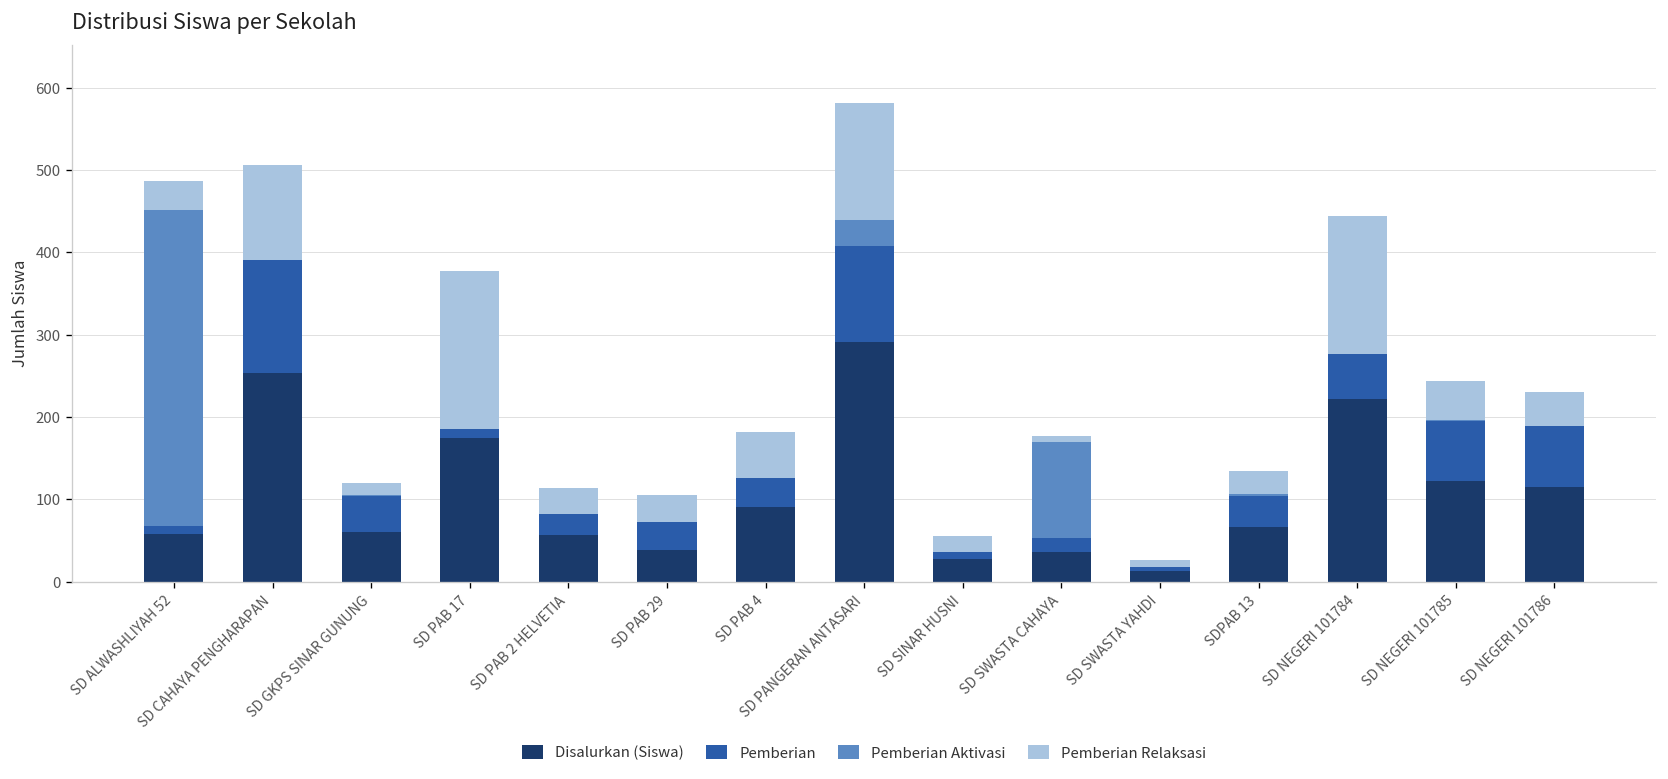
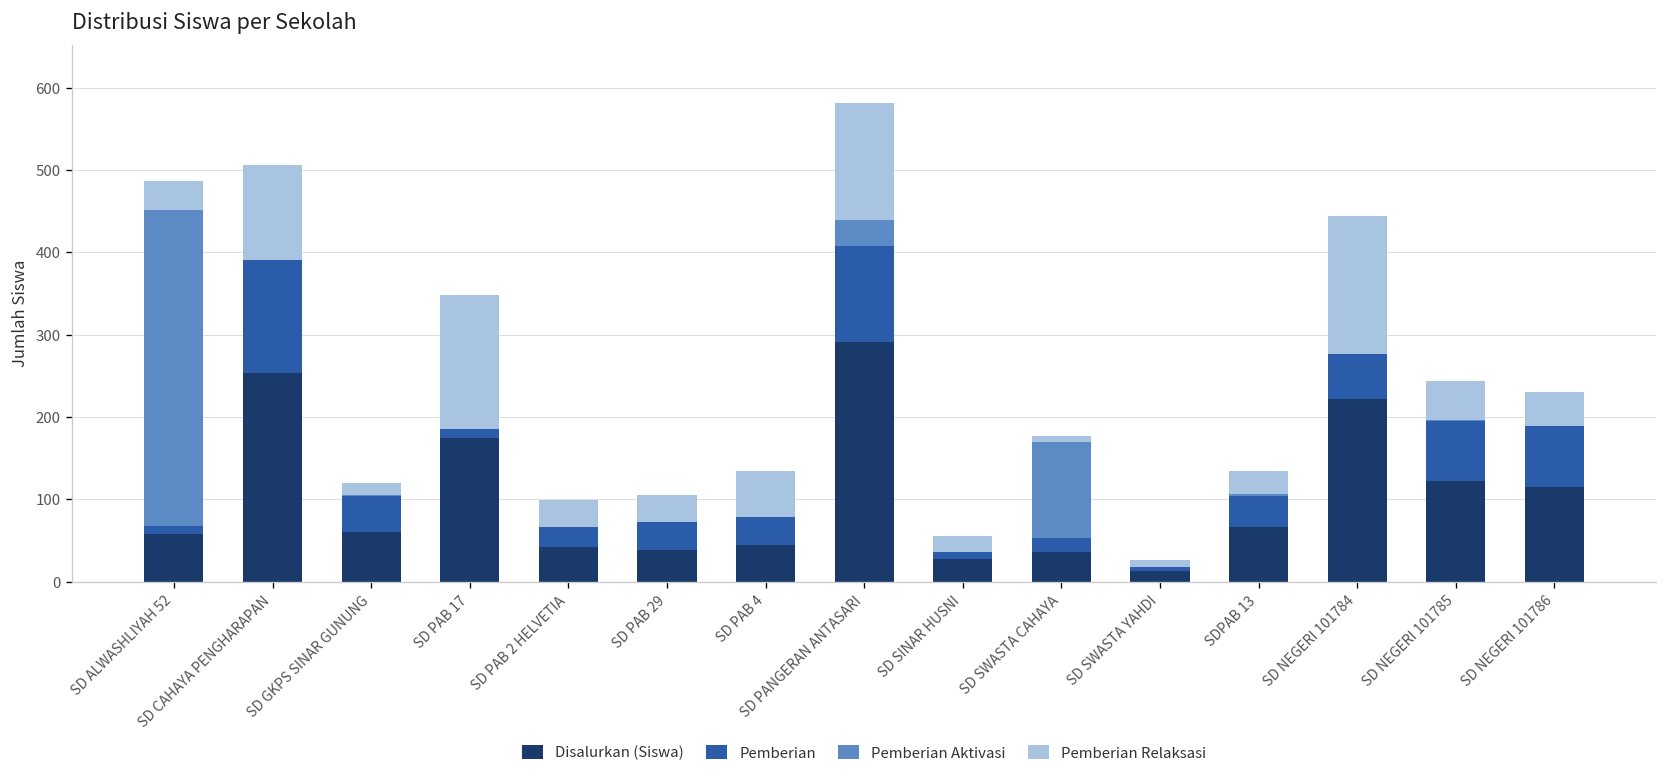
Pemberian Relaksasi, SD PAB 17: 190 -> 160
Disalurkan (Siswa), SD PAB 2 HELVETIA: 60 -> 40
Disalurkan (Siswa), SD PAB 4: 90 -> 40
